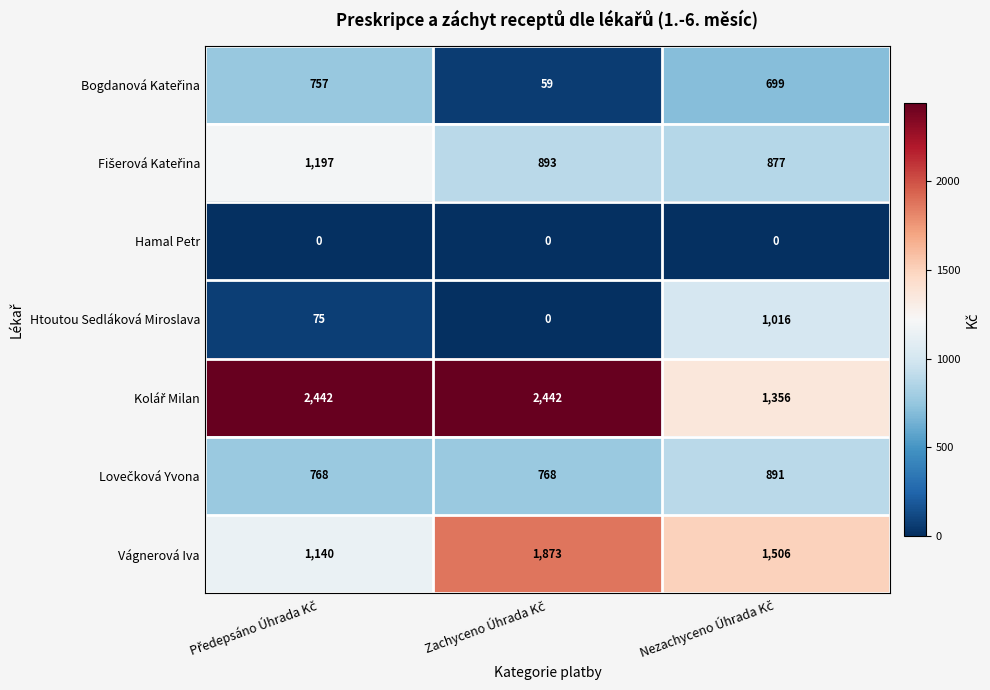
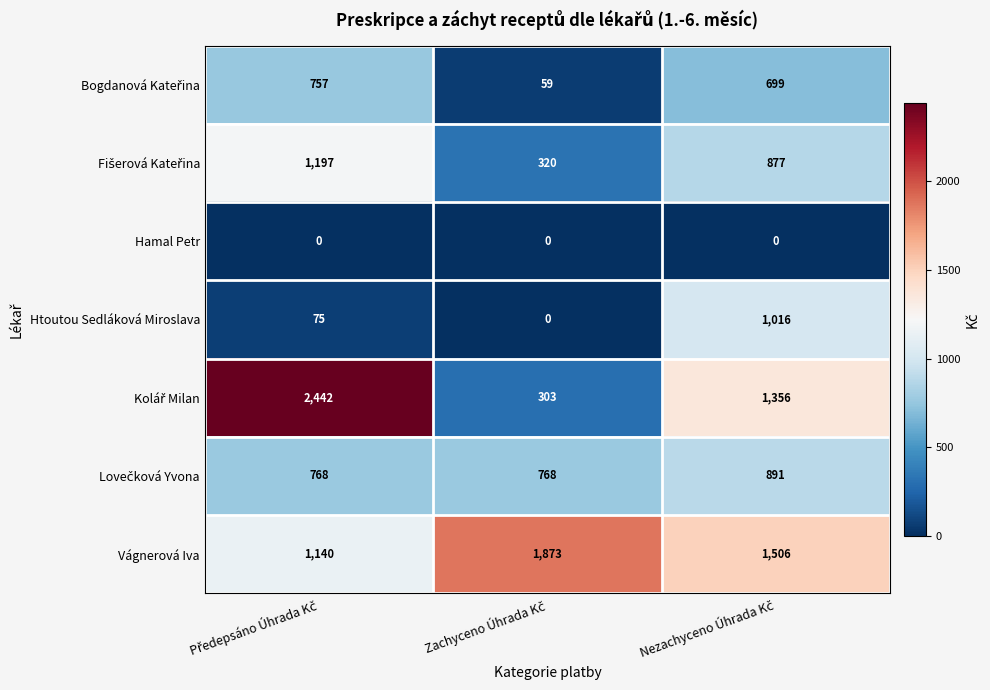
Fišerová Kateřina, Zachyceno Úhrada Kč: 893 -> 320
Kolář Milan, Zachyceno Úhrada Kč: 2,442 -> 303
